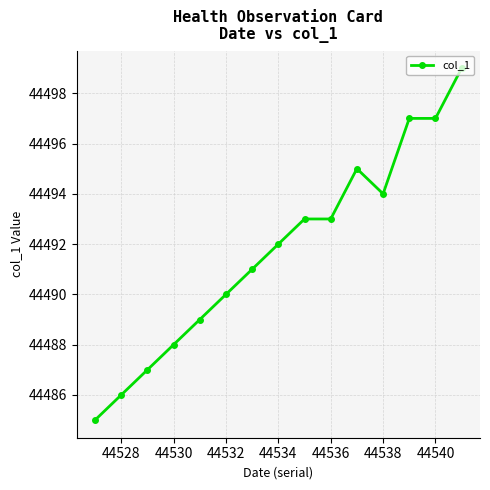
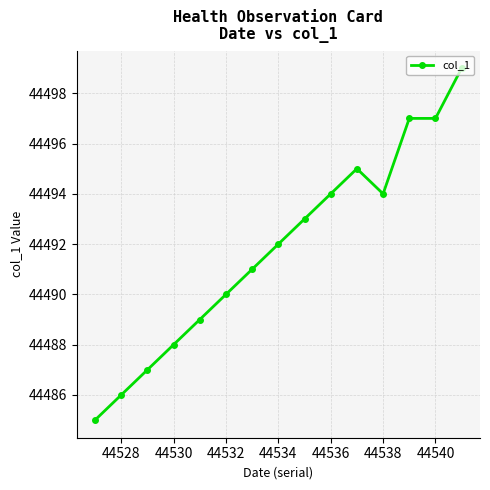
44536: 44493 -> 44494
